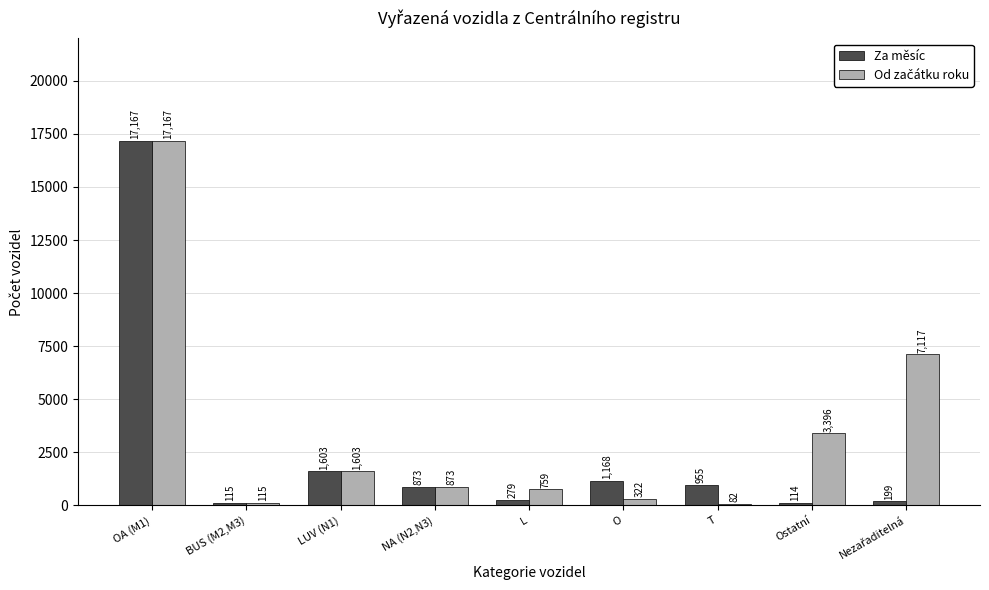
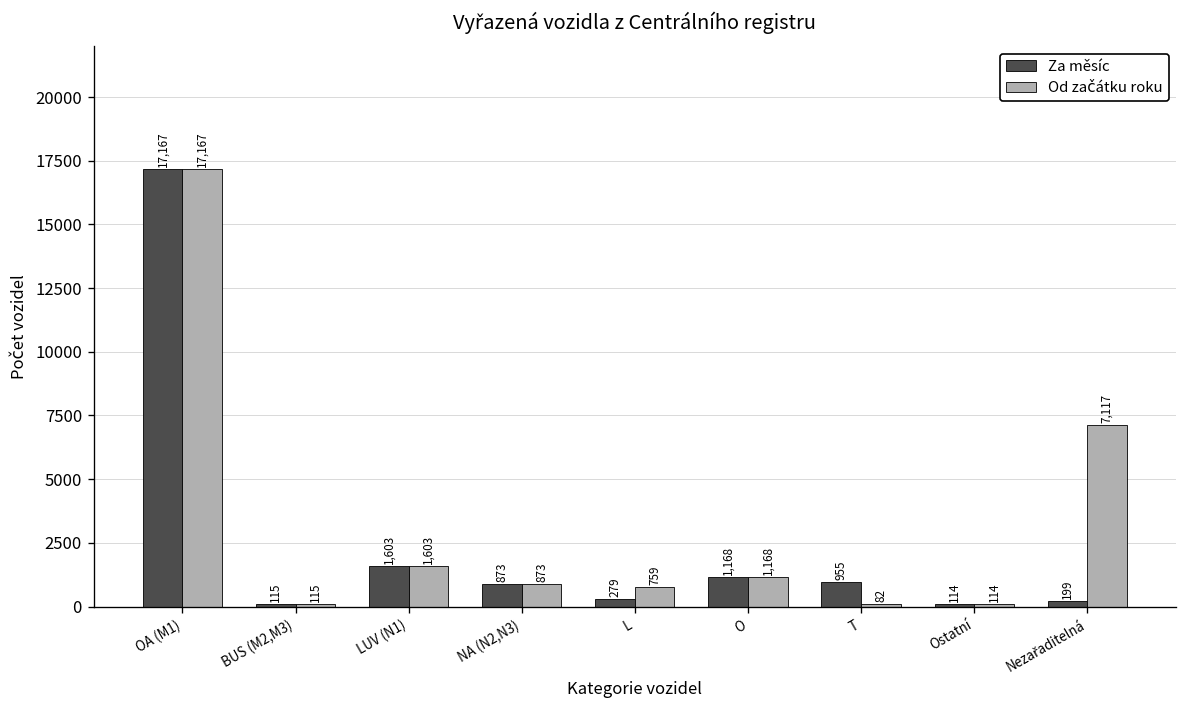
Od začátku roku, O: 322 -> 1,168
Od začátku roku, Ostatní: 3,396 -> 114
